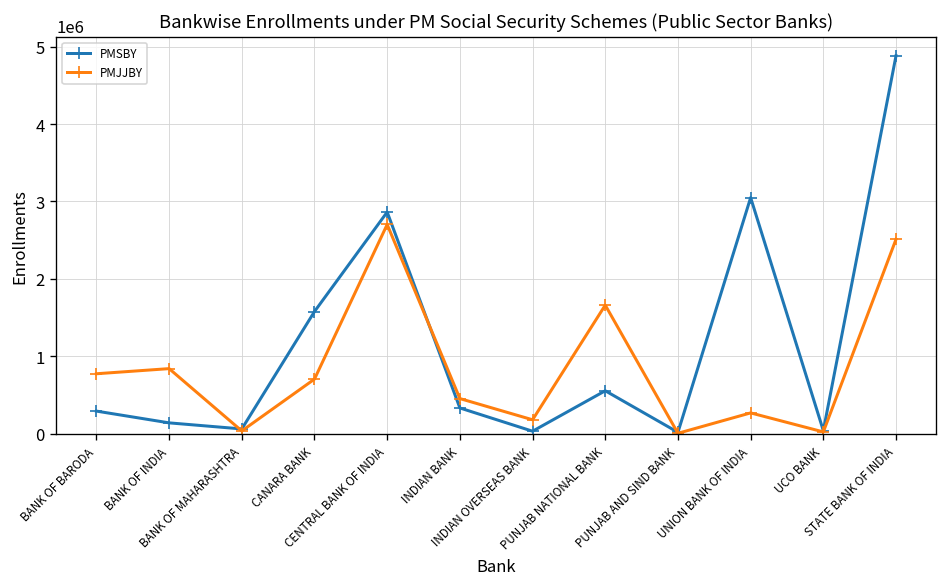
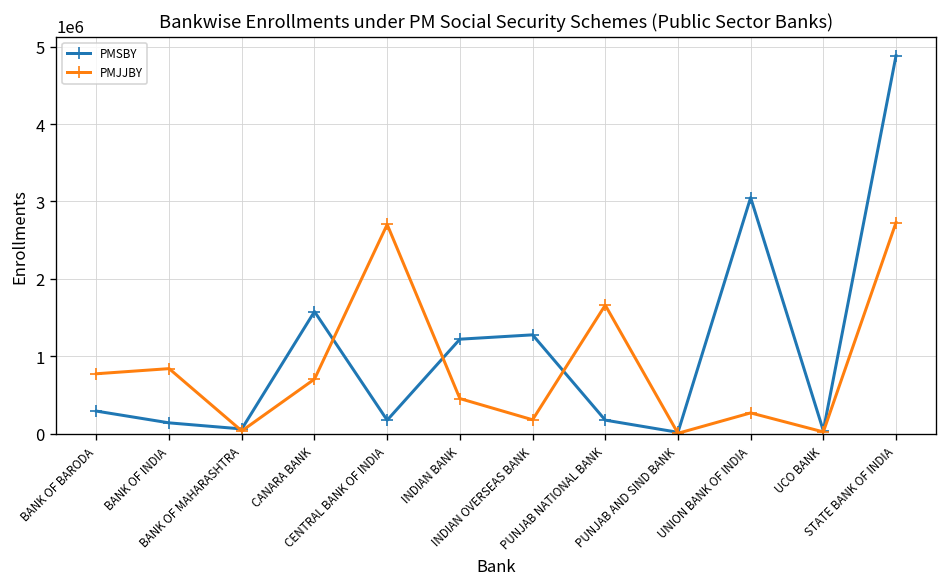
PMSBY, CENTRAL BANK OF INDIA: 2900000 -> 200000
PMSBY, INDIAN BANK: 300000 -> 1200000
PMSBY, INDIAN OVERSEAS BANK: 0 -> 1300000
PMSBY, PUNJAB NATIONAL BANK: 600000 -> 200000
PMJJBY, STATE BANK OF INDIA: 2500000 -> 2700000
